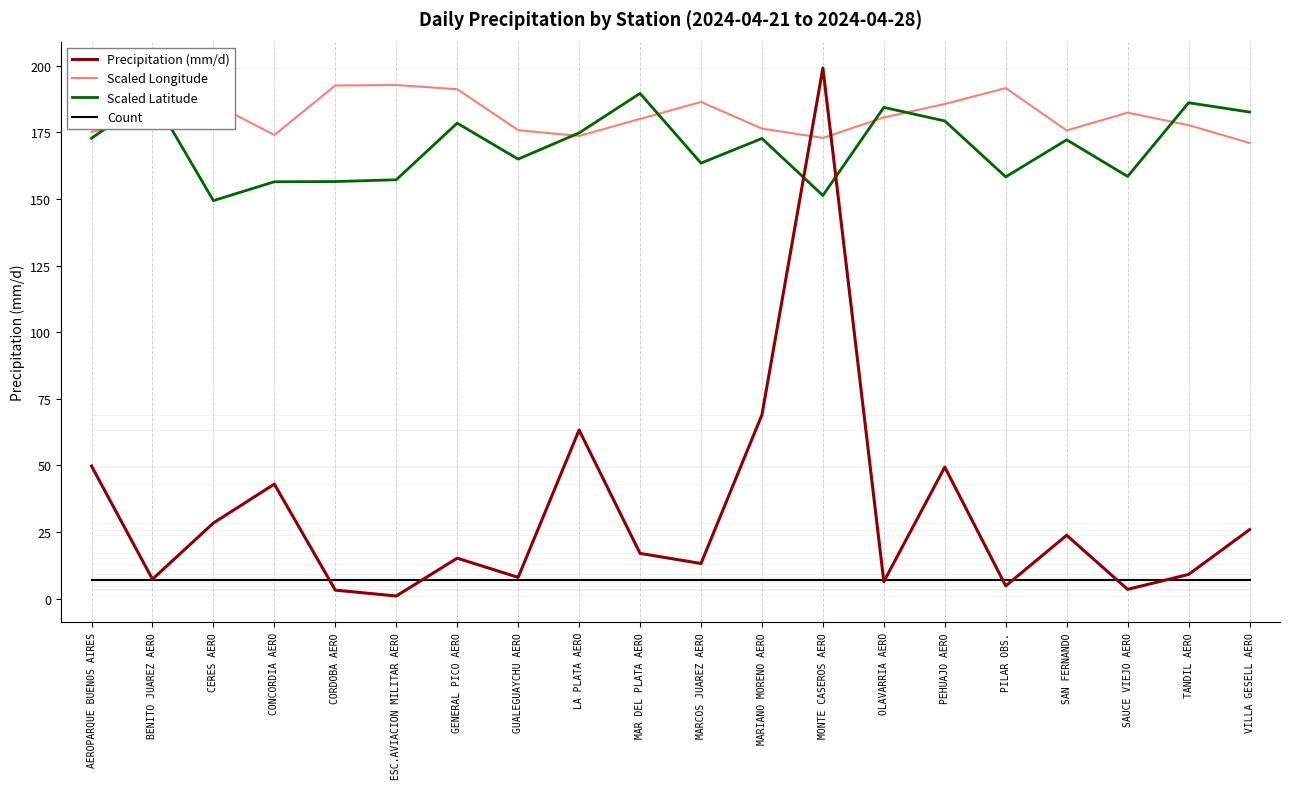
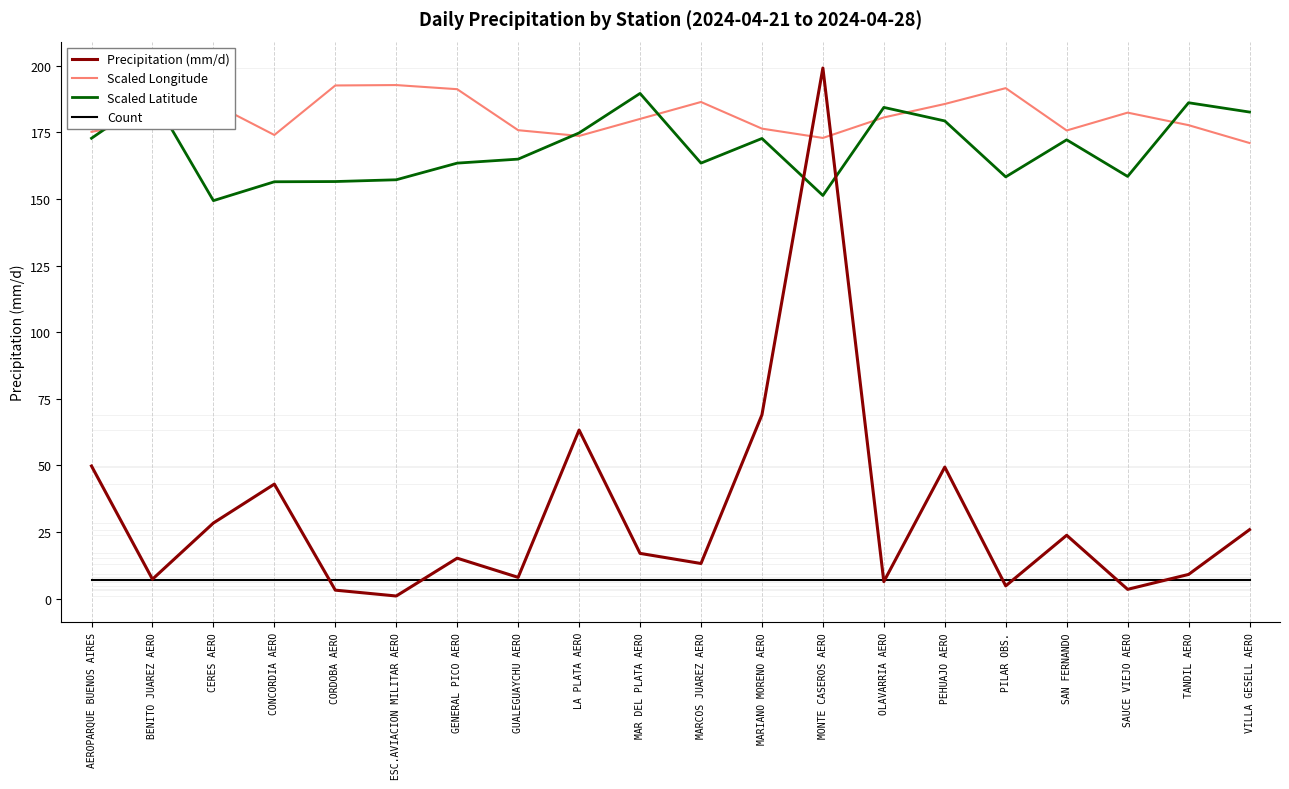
Scaled Latitude, GENERAL PICO AERO: 179 -> 164
